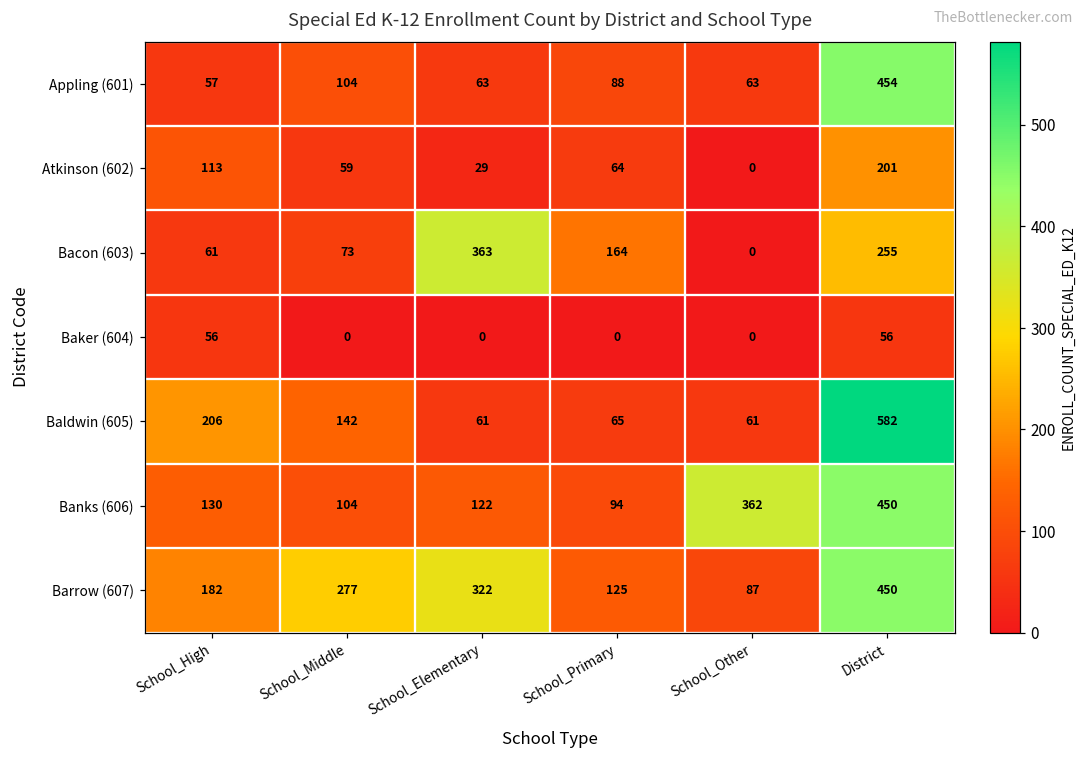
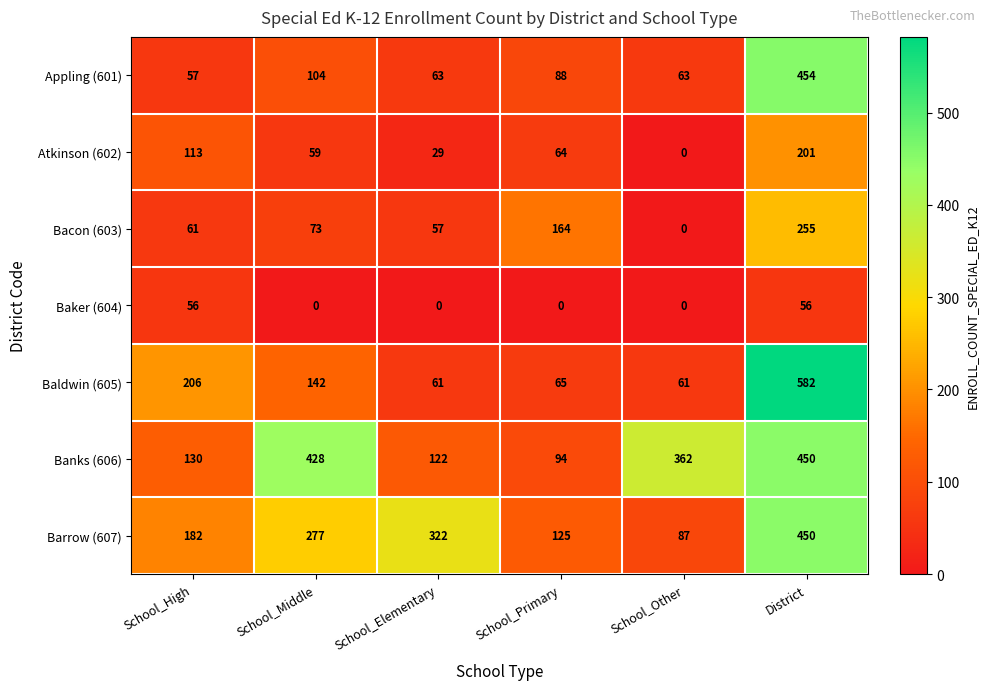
Bacon (603), School_Elementary: 363 -> 57
Banks (606), School_Middle: 104 -> 428
